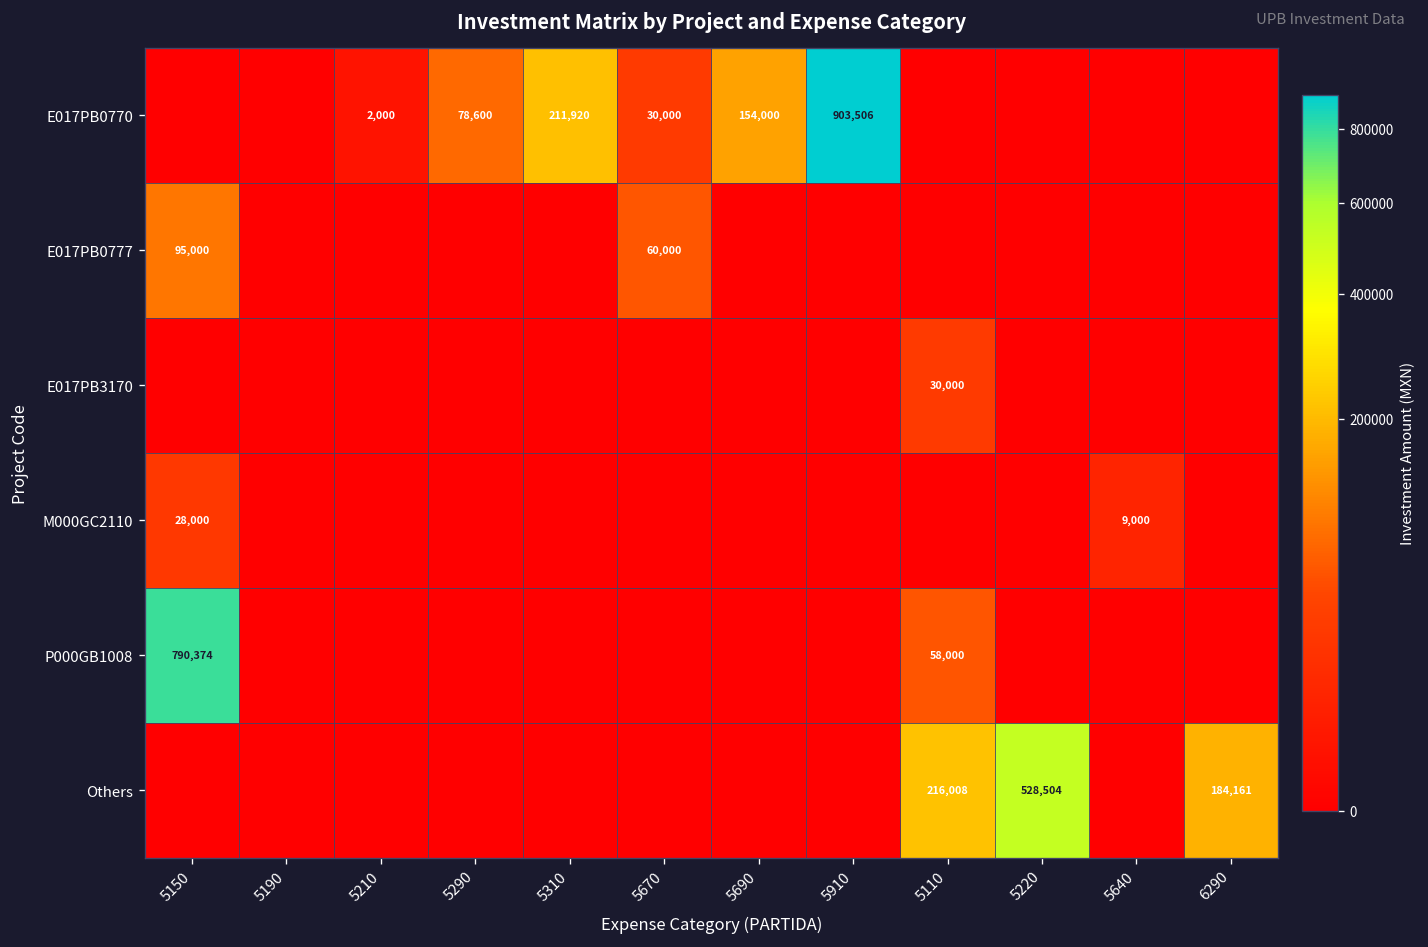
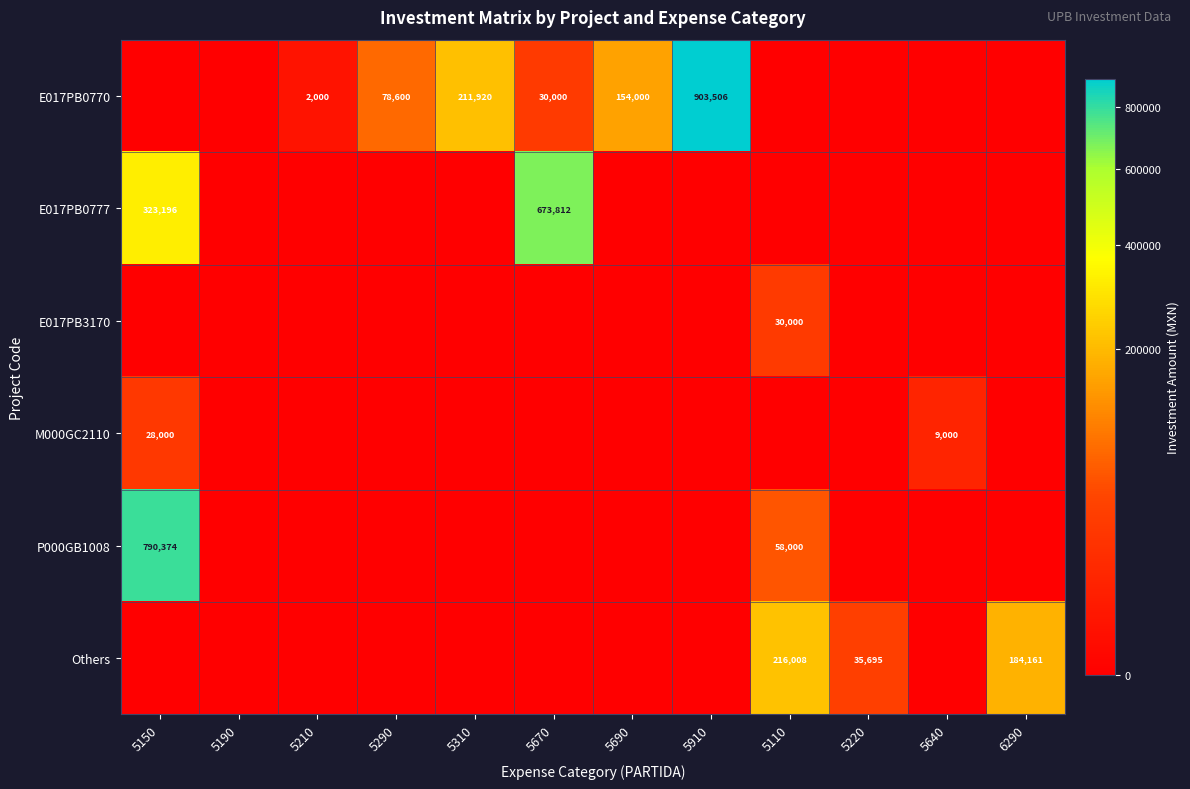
E017PB0777, 5150: 95,000 -> 323,196
E017PB0777, 5670: 60,000 -> 673,812
Others, 5220: 528,504 -> 35,695
